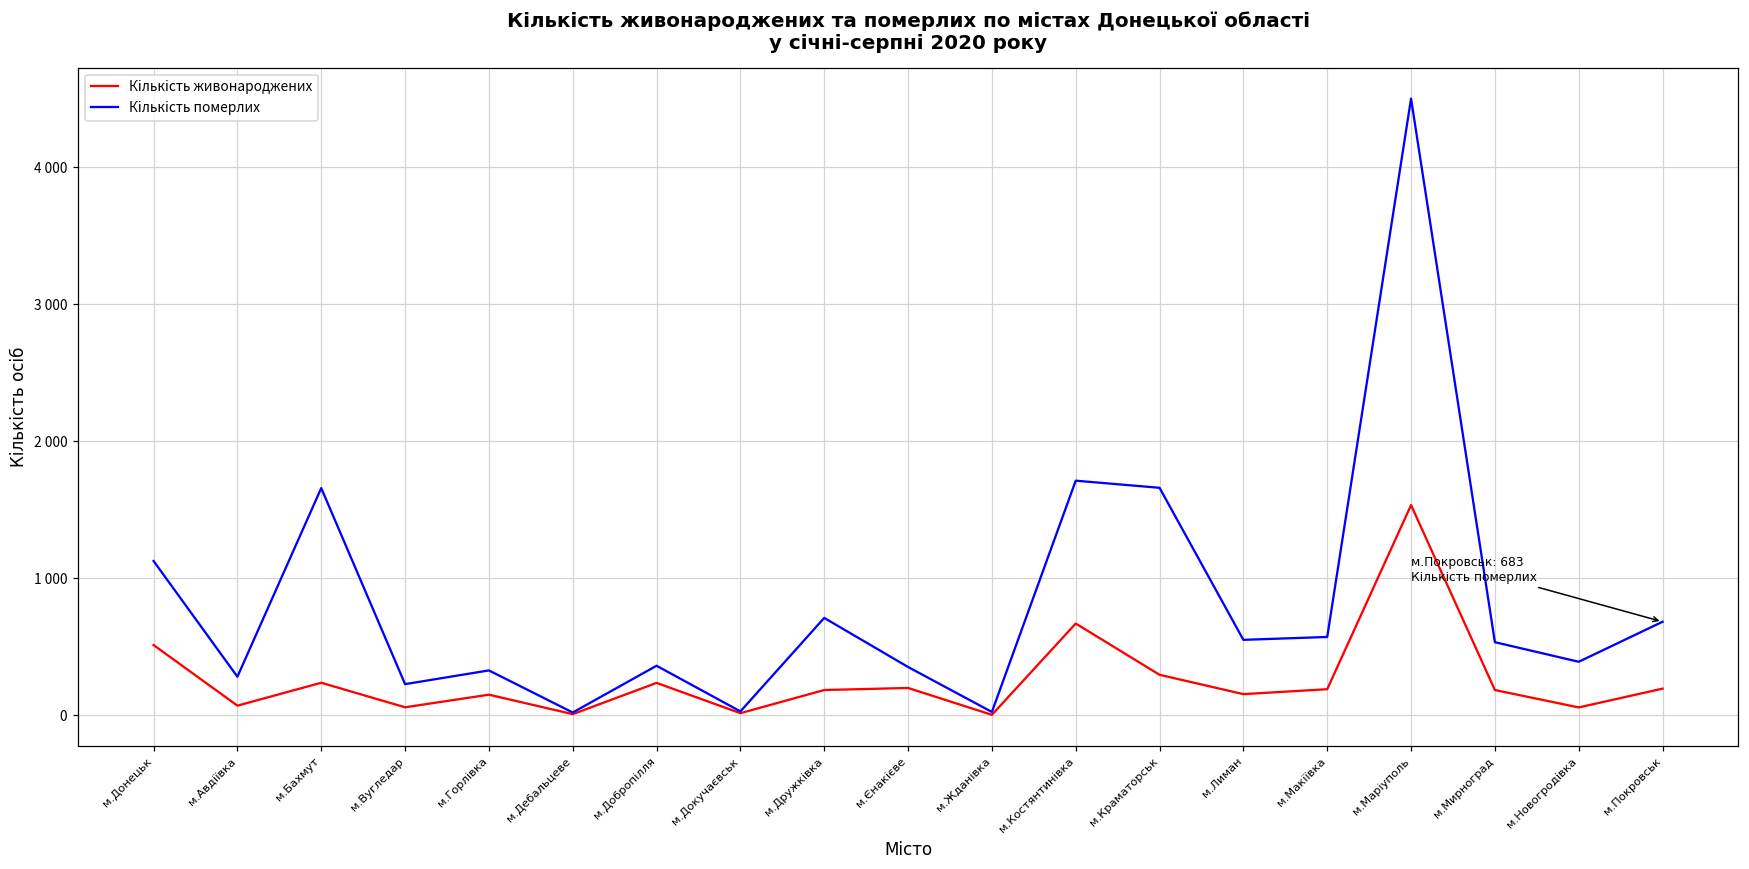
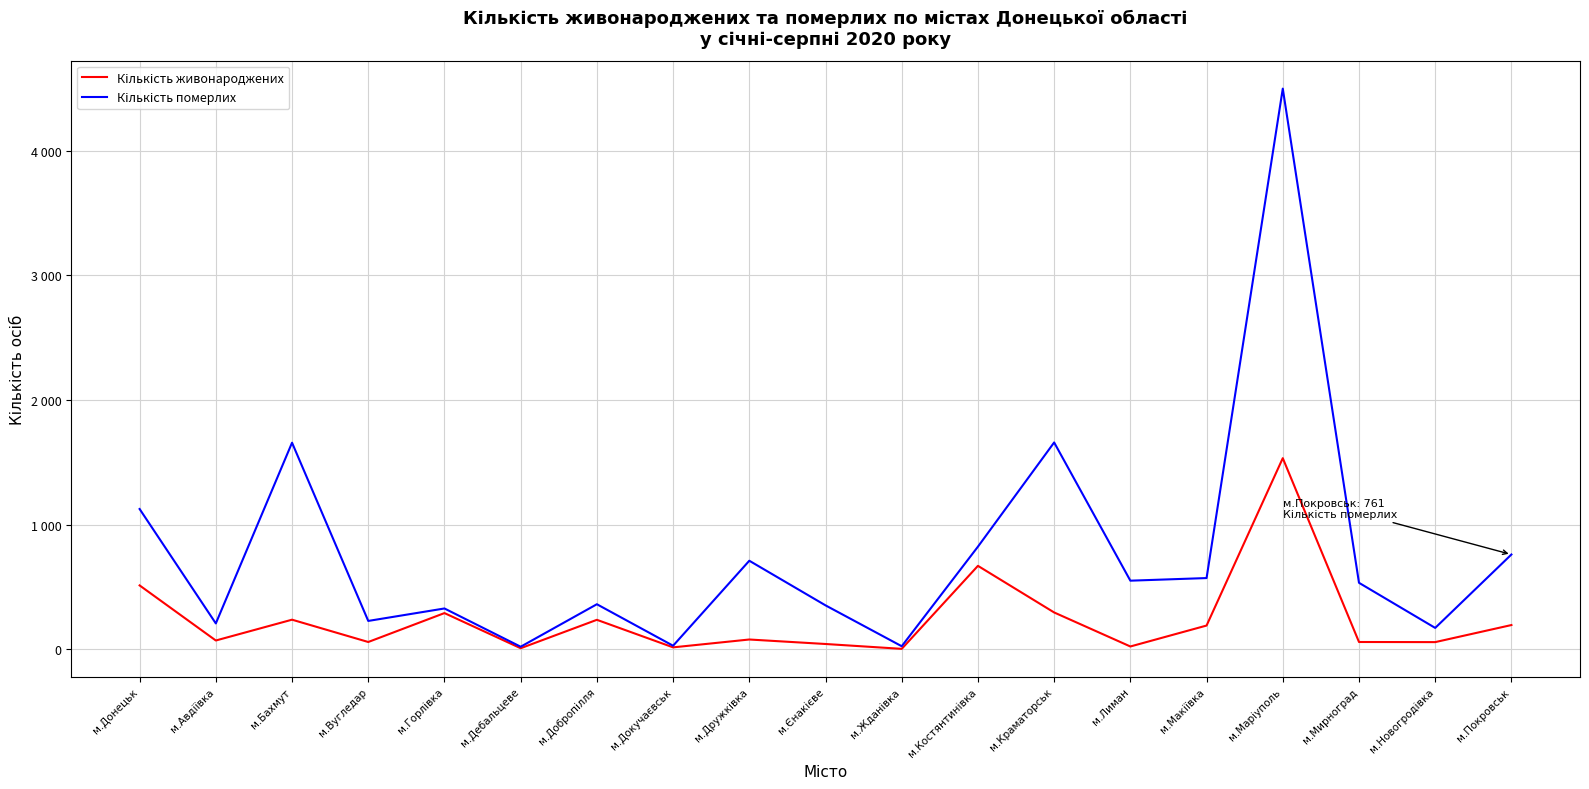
Кількість померлих, м.Авдіївка: 280 -> 210
Кількість живонароджених, м.Горлівка: 150 -> 290
Кількість живонароджених, м.Дружківка: 190 -> 80
Кількість живонароджених, м.Єнакієве: 200 -> 40
Кількість померлих, м.Костянтинівка: 1710 -> 820
Кількість живонароджених, м.Лиман: 160 -> 20
Кількість живонароджених, м.Мирноград: 190 -> 60
Кількість померлих, м.Новогродівка: 390 -> 170
Кількість померлих, м.Покровськ: 683 -> 761
